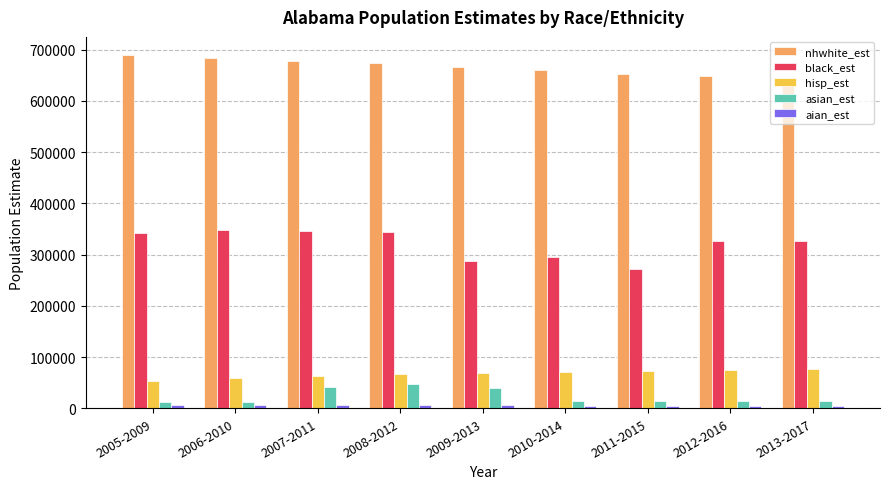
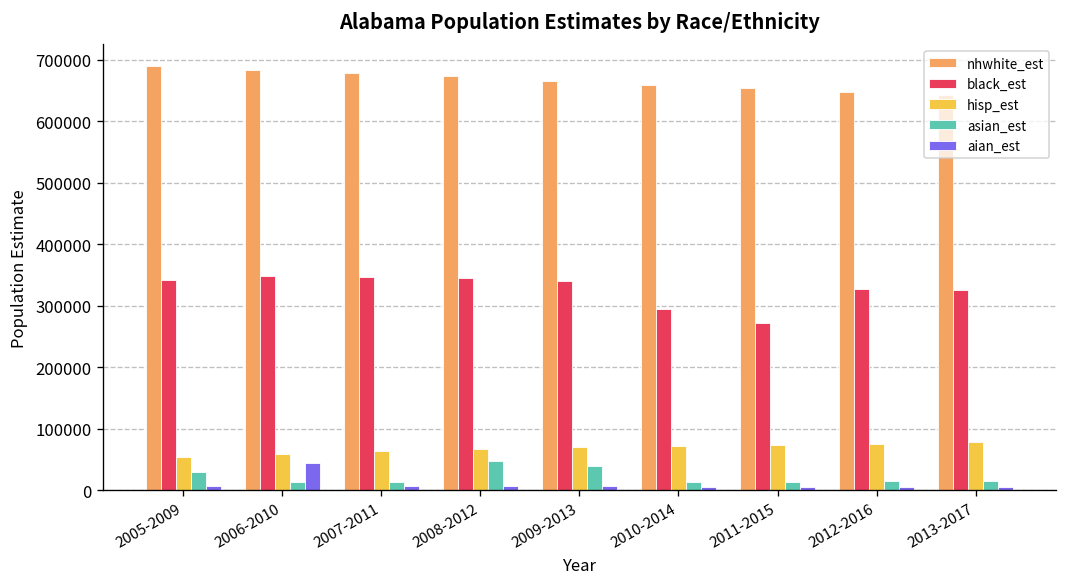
asian_est, 2005-2009: 10000 -> 30000
aian_est, 2006-2010: 10000 -> 40000
asian_est, 2007-2011: 40000 -> 10000
black_est, 2009-2013: 290000 -> 340000
